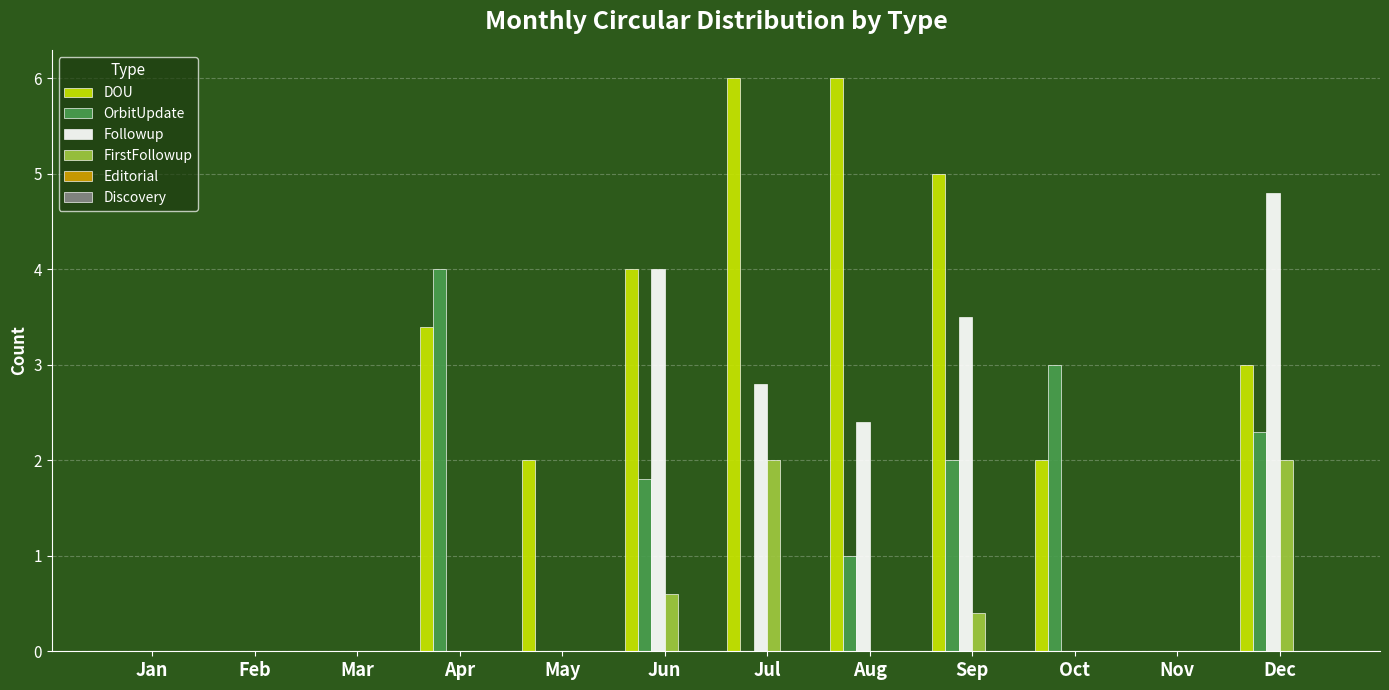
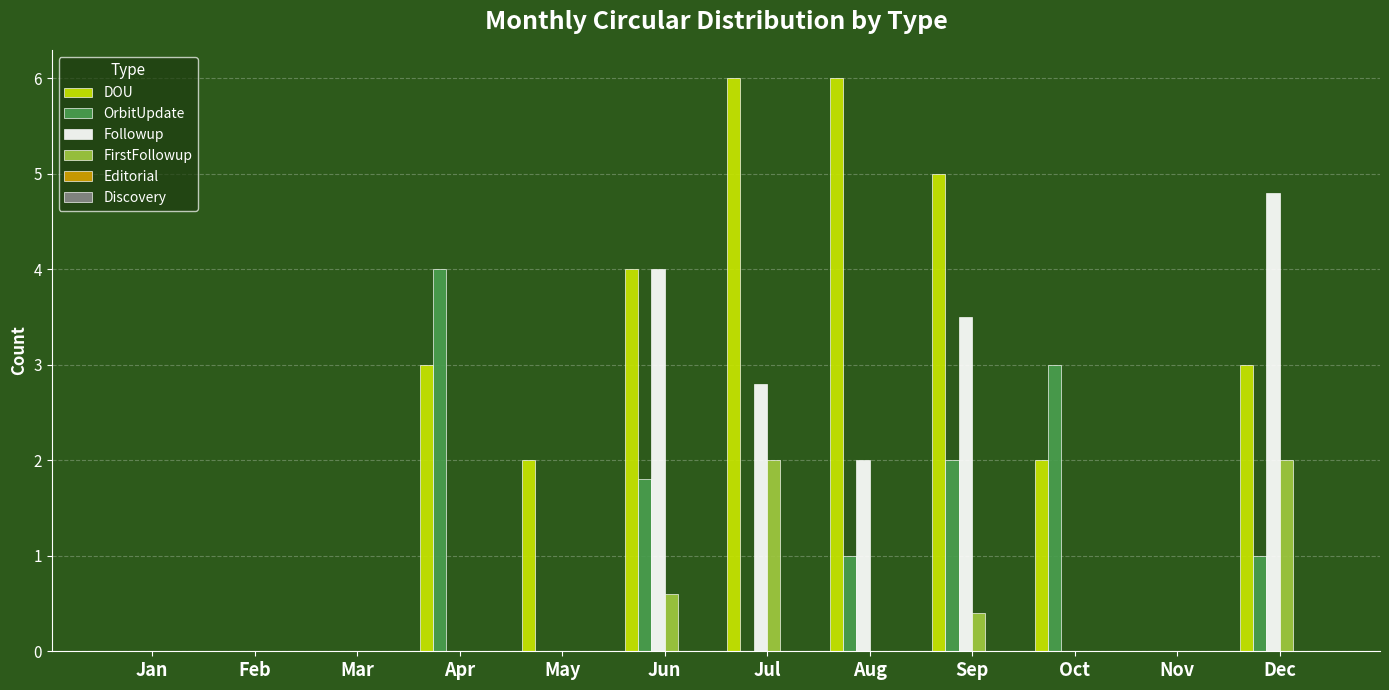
DOU, Apr: 3.4 -> 3.0
Followup, Aug: 2.4 -> 2.0
OrbitUpdate, Dec: 2.3 -> 1.0
